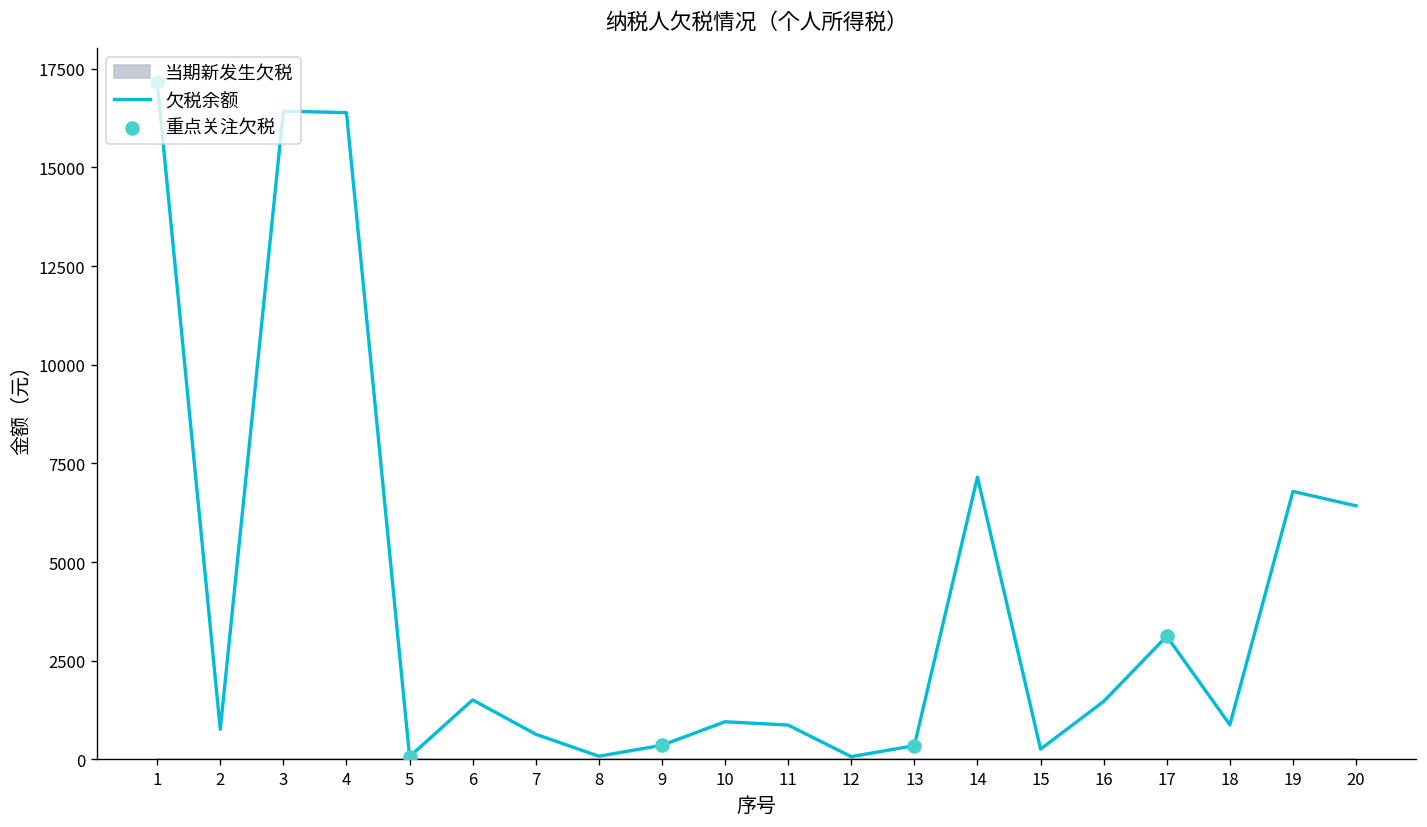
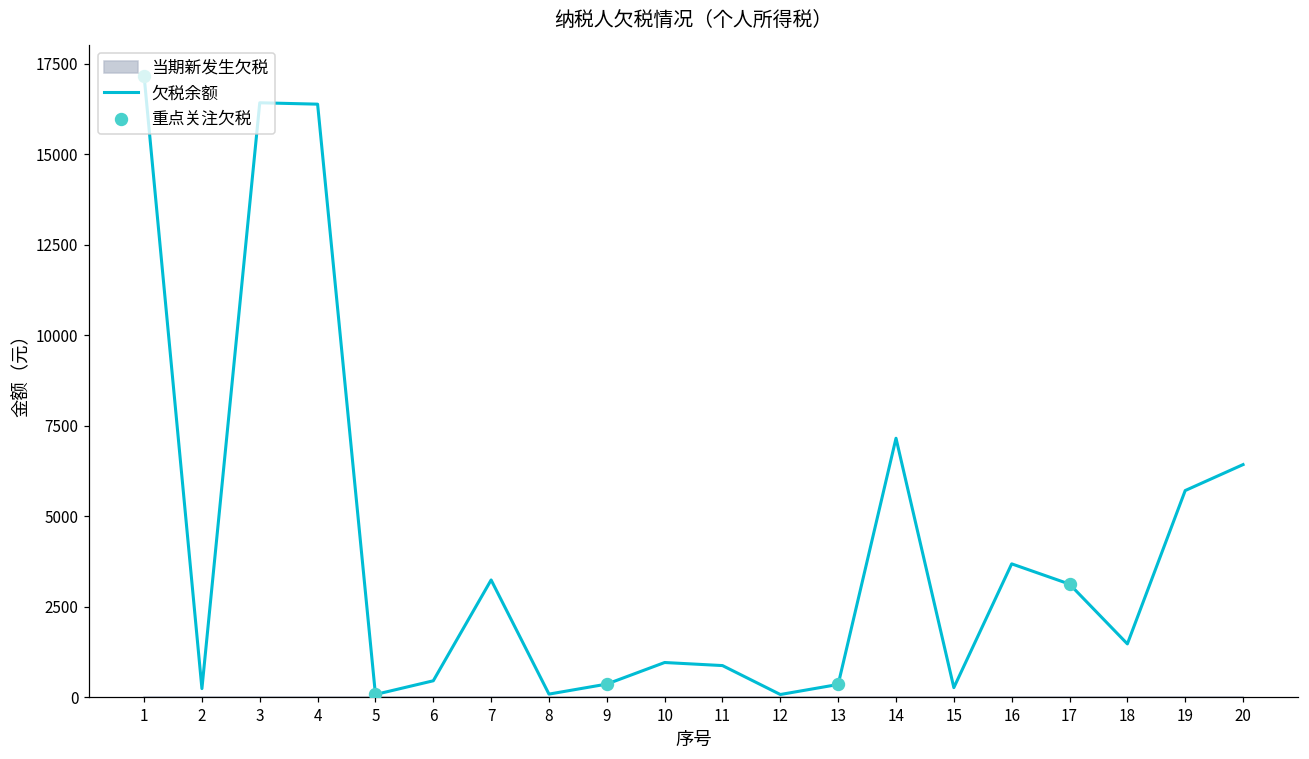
欠税余额, 2: 800 -> 200
欠税余额, 6: 1500 -> 500
欠税余额, 7: 600 -> 3200
欠税余额, 16: 1500 -> 3700
欠税余额, 18: 900 -> 1500
欠税余额, 19: 6800 -> 5700
